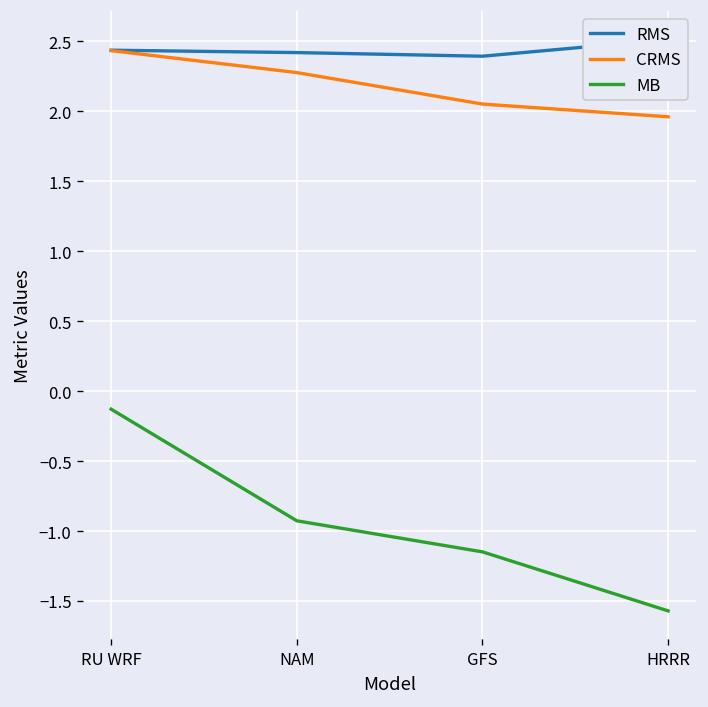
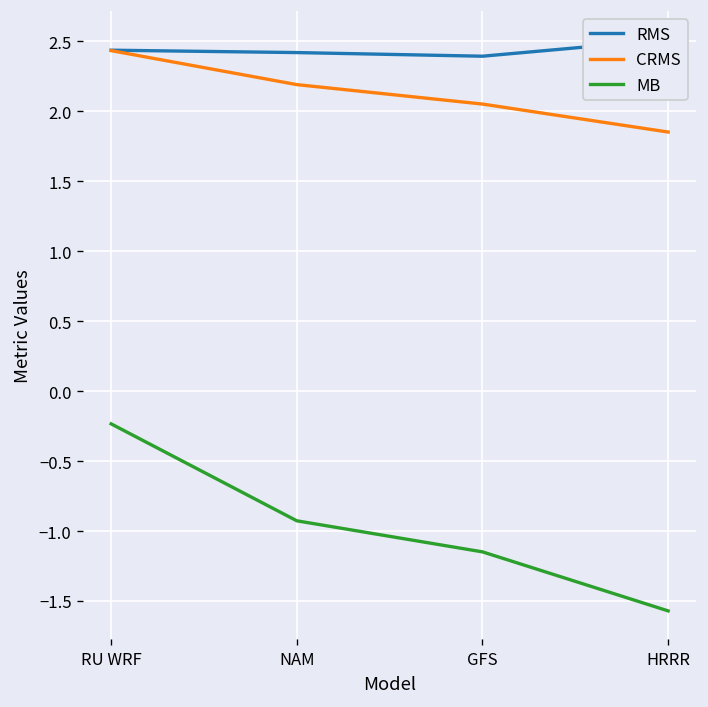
MB, RU WRF: -0.13 -> -0.23
CRMS, NAM: 2.28 -> 2.19
CRMS, HRRR: 1.96 -> 1.85
